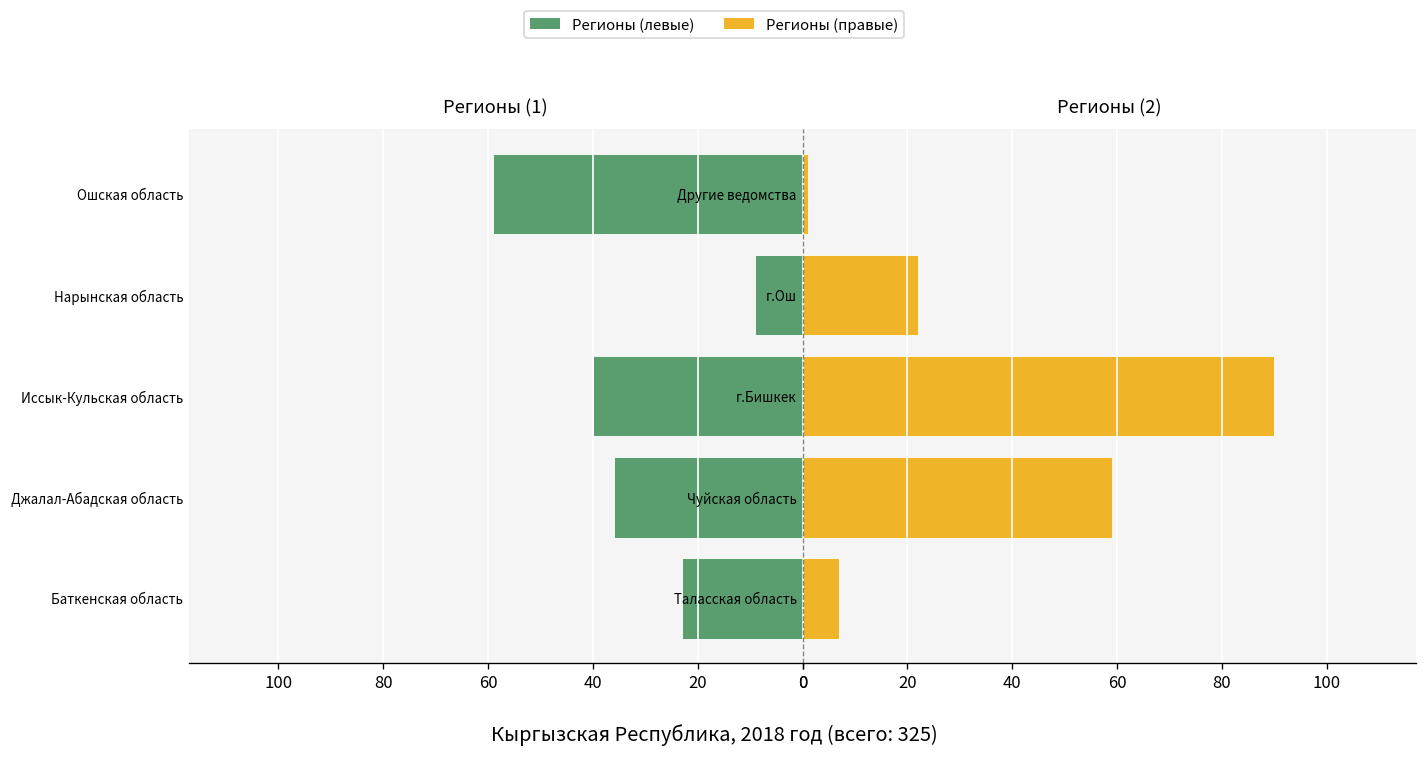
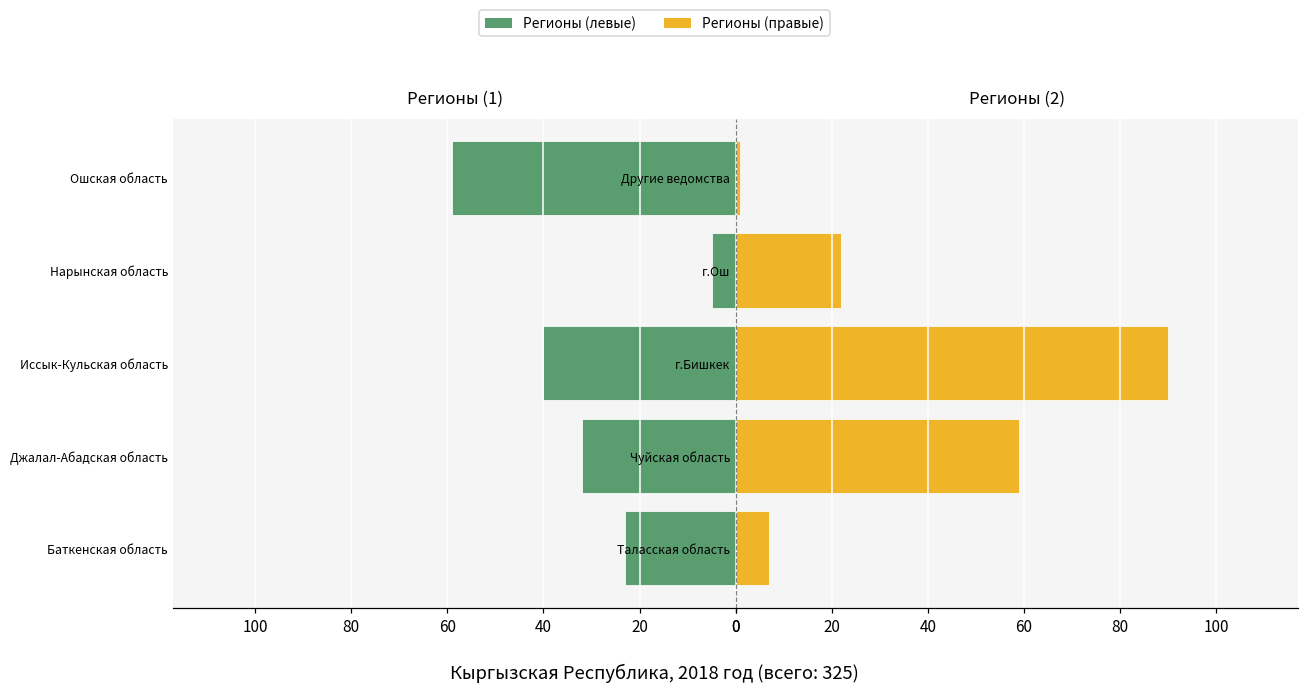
Регионы (1), Нарынская область: 9 -> 5
Регионы (1), Джалал-Абадская область: 36 -> 32
